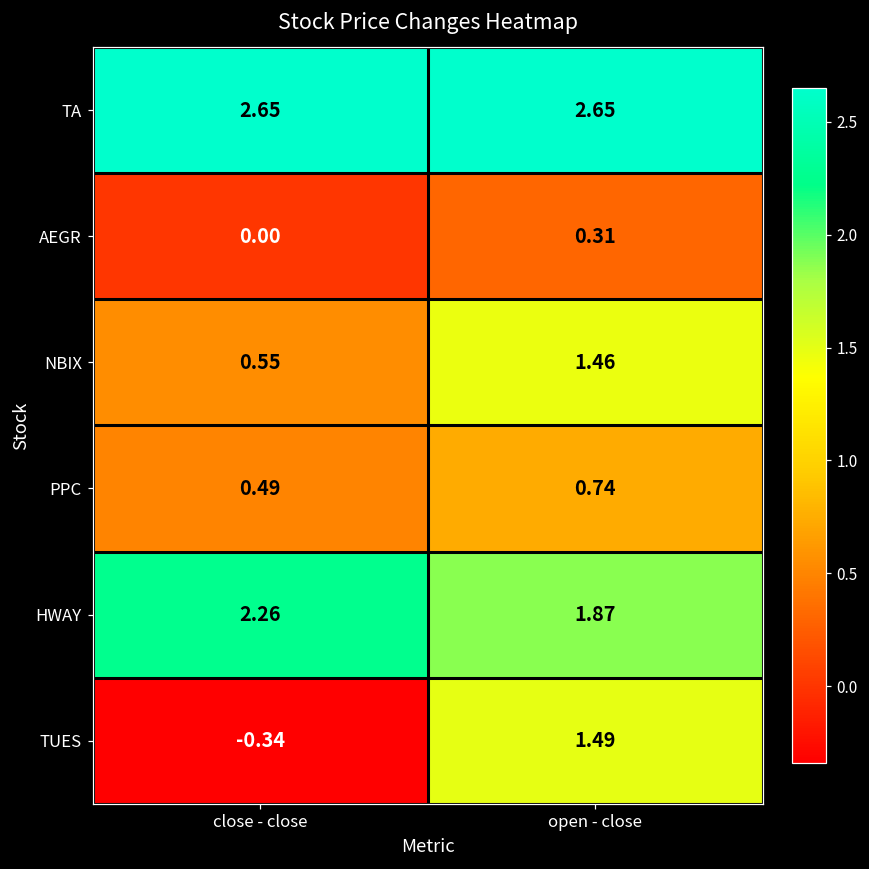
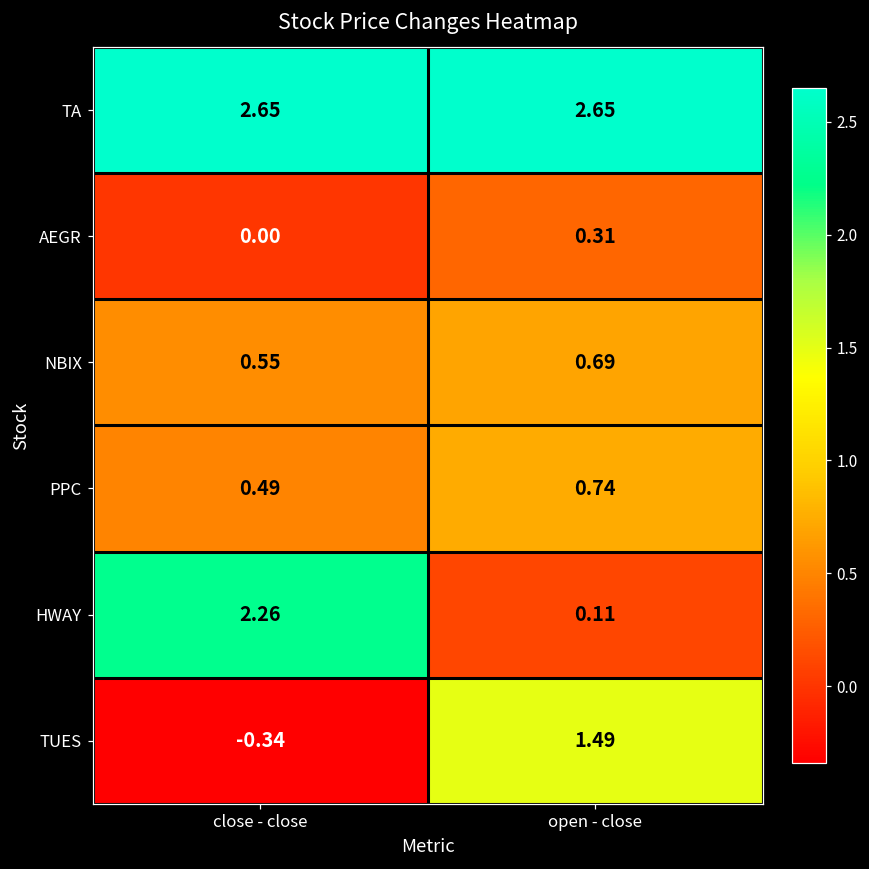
NBIX, open - close: 1.46 -> 0.69
HWAY, open - close: 1.87 -> 0.11
